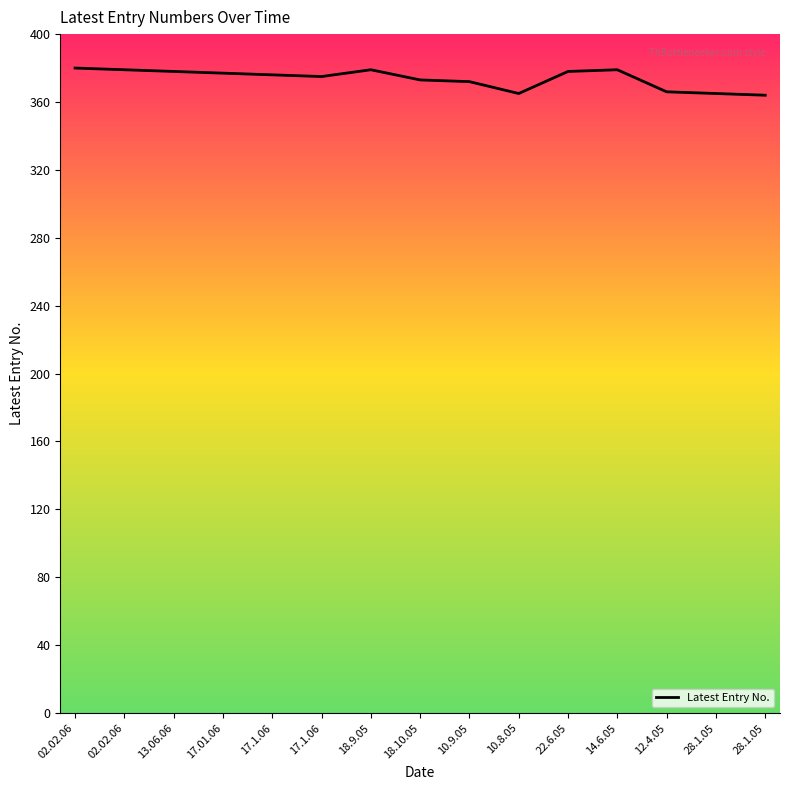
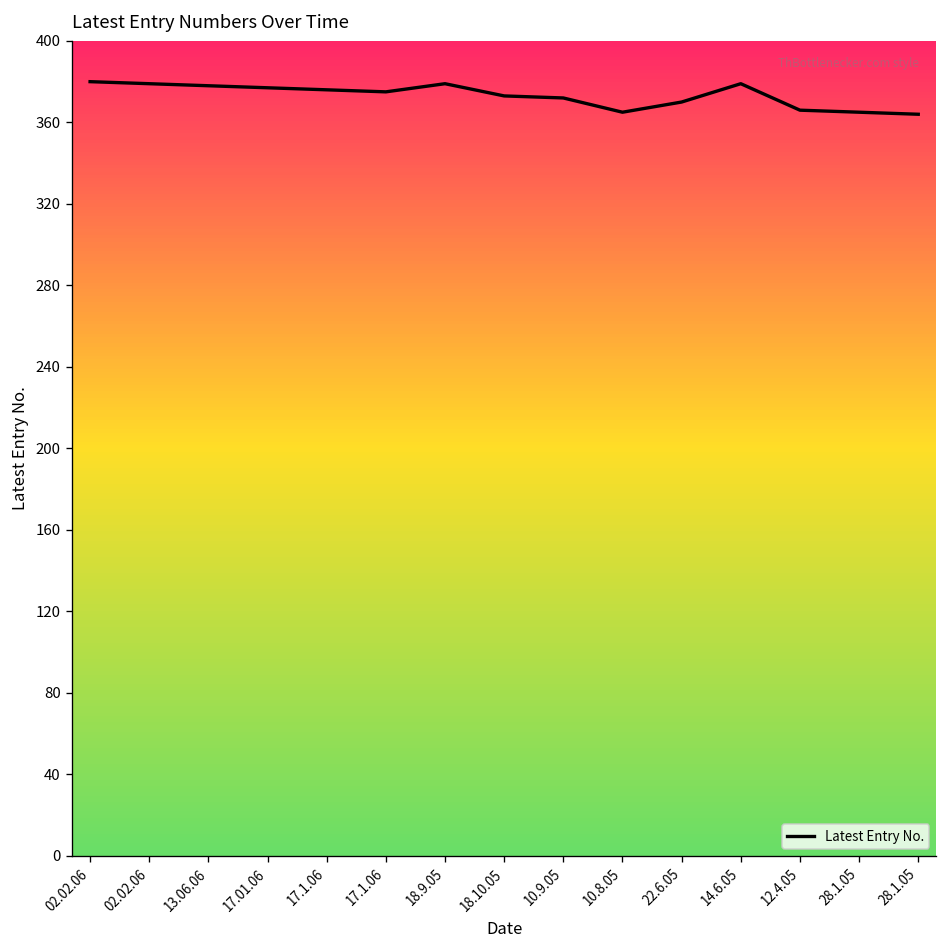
22.6.05: 378 -> 370
